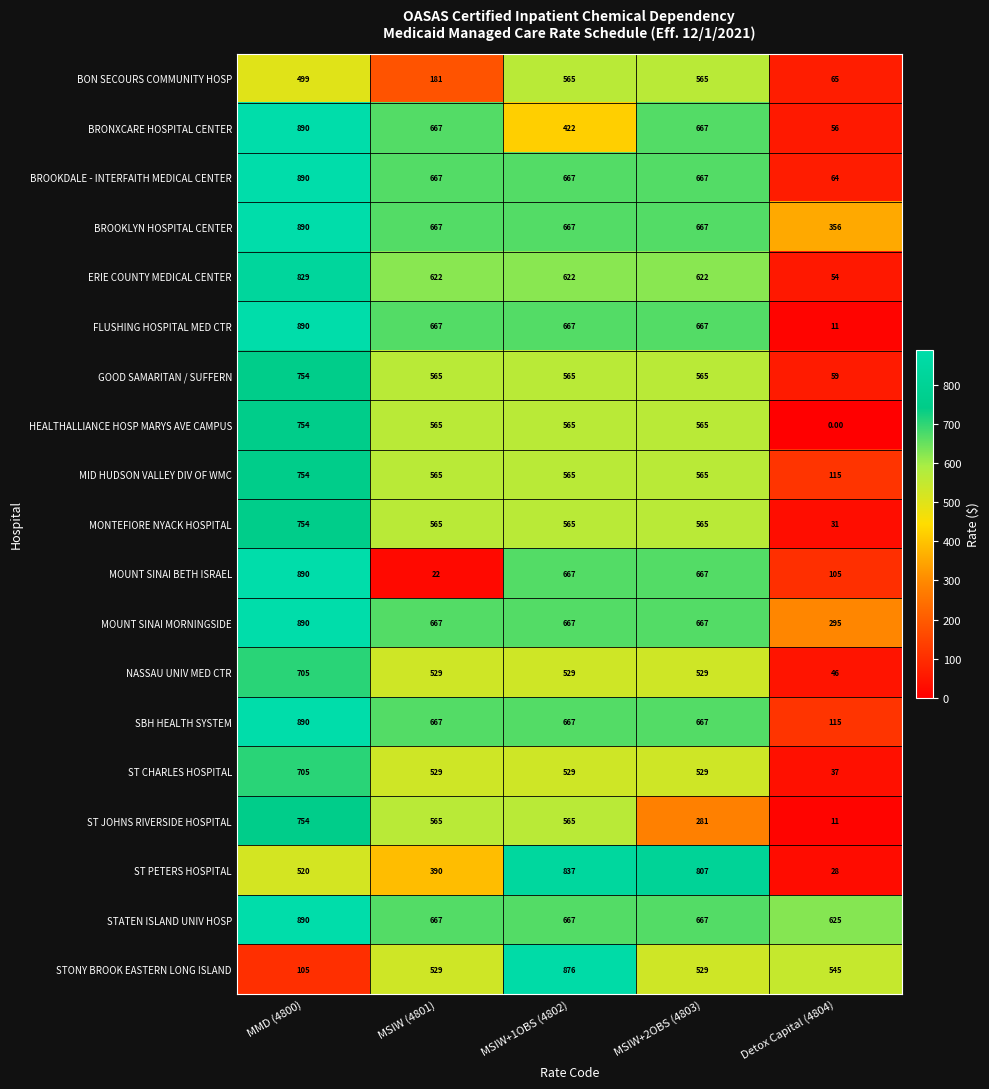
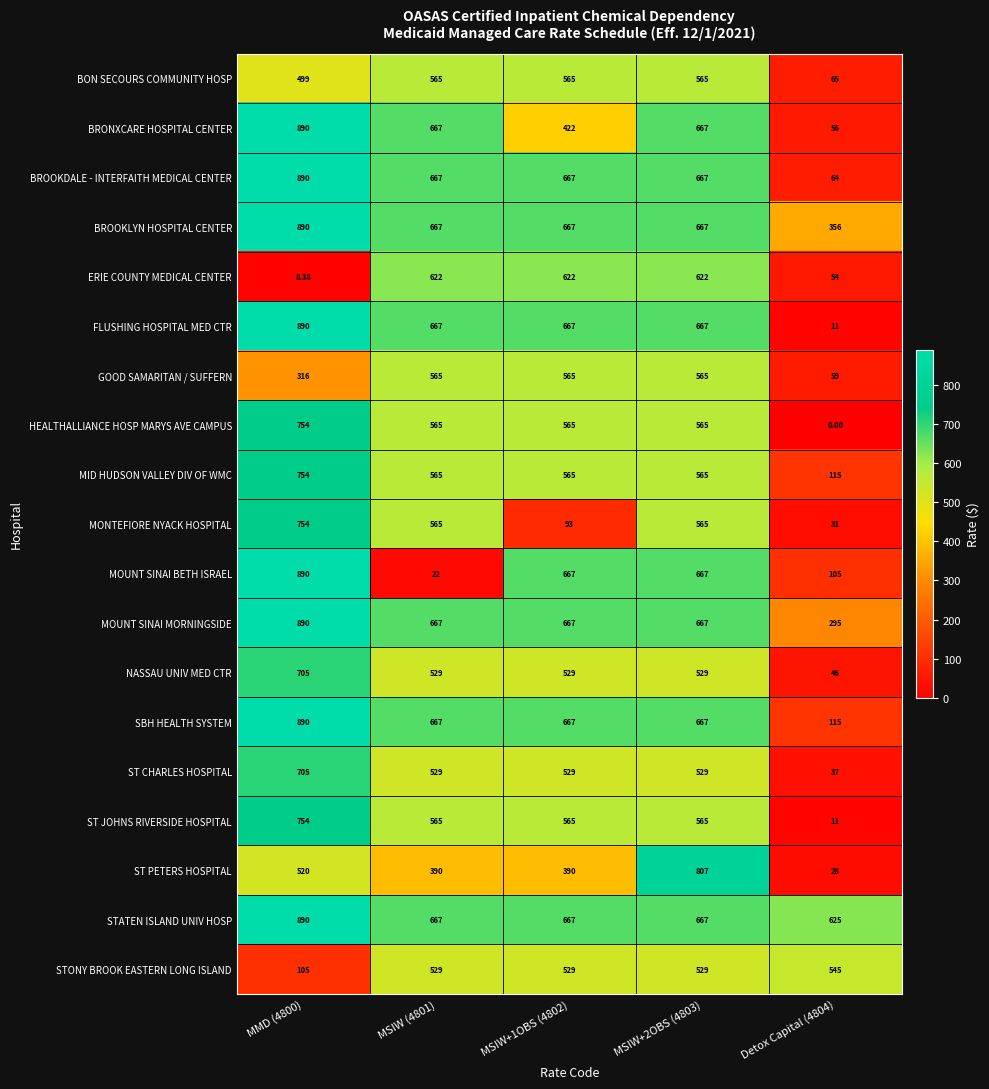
BON SECOURS COMMUNITY HOSP, MSIW (4801): 181 -> 565
ERIE COUNTY MEDICAL CENTER, MMD (4800): 829 -> 8.38
GOOD SAMARITAN / SUFFERN, MMD (4800): 754 -> 316
MONTEFIORE NYACK HOSPITAL, MSIW+1OBS (4802): 565 -> 93
ST JOHNS RIVERSIDE HOSPITAL, MSIW+2OBS (4803): 281 -> 565
ST PETERS HOSPITAL, MSIW+1OBS (4802): 837 -> 390
STONY BROOK EASTERN LONG ISLAND, MSIW+1OBS (4802): 876 -> 529
